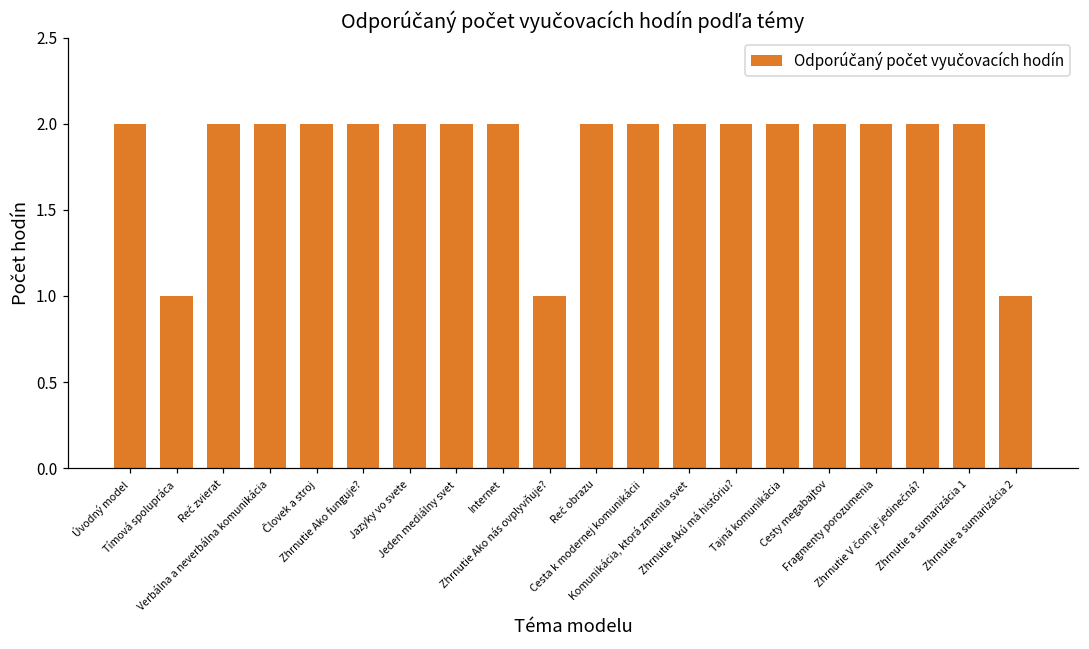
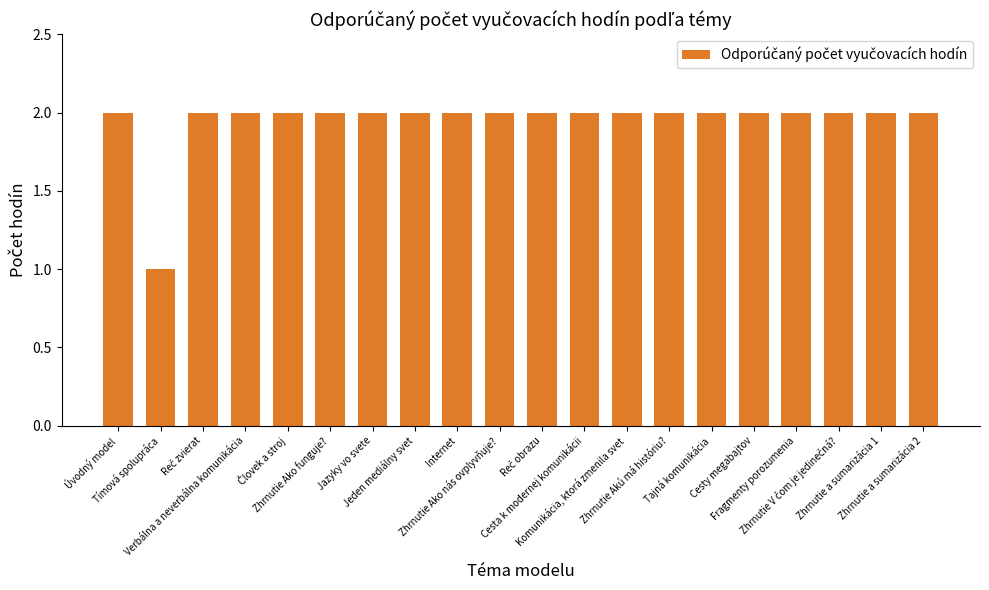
Zhrnutie Ako nás ovplyvňuje?: 1 -> 2
Zhrnutie a sumarizácia 2: 1 -> 2
